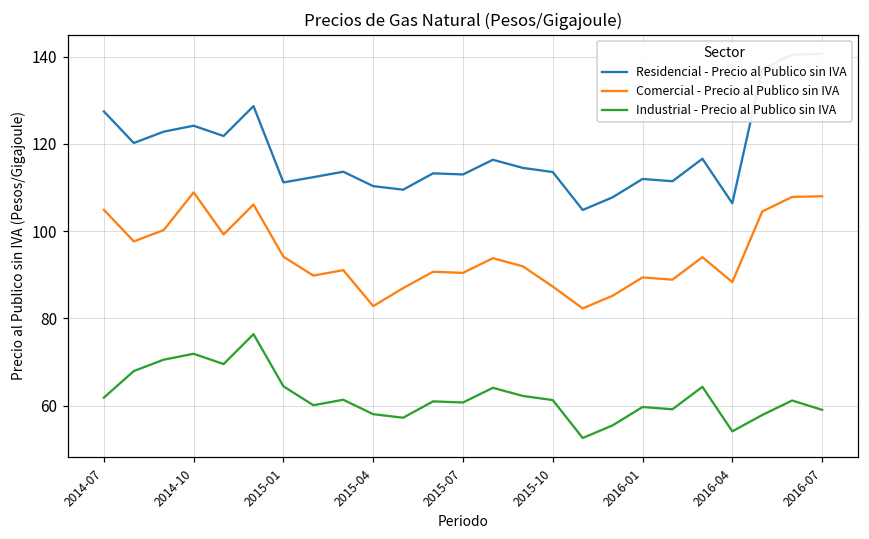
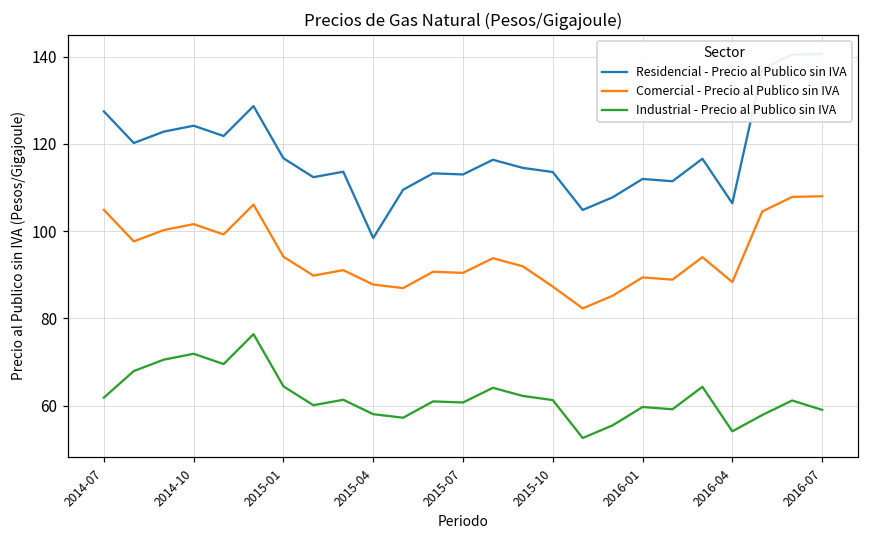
Comercial - Precio al Publico sin IVA, 2014-10: 109 -> 102
Residencial - Precio al Publico sin IVA, 2015-01: 111 -> 117
Residencial - Precio al Publico sin IVA, 2015-04: 110 -> 98
Comercial - Precio al Publico sin IVA, 2015-04: 83 -> 88
